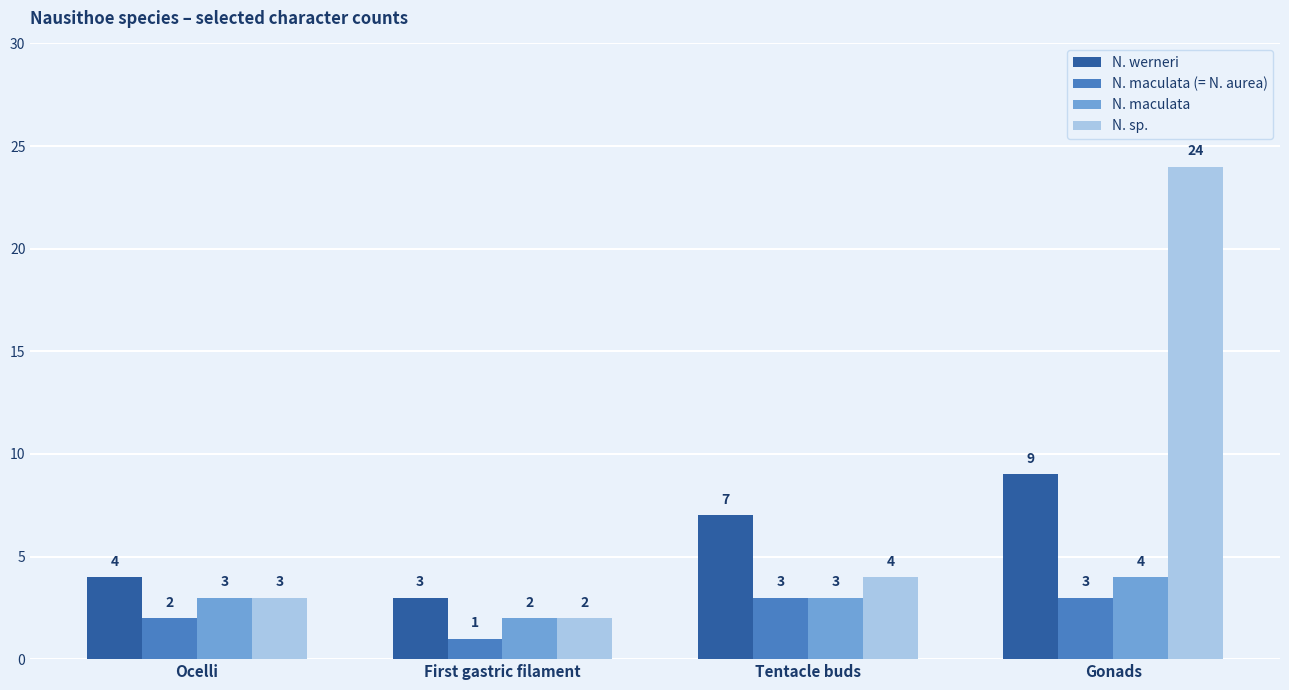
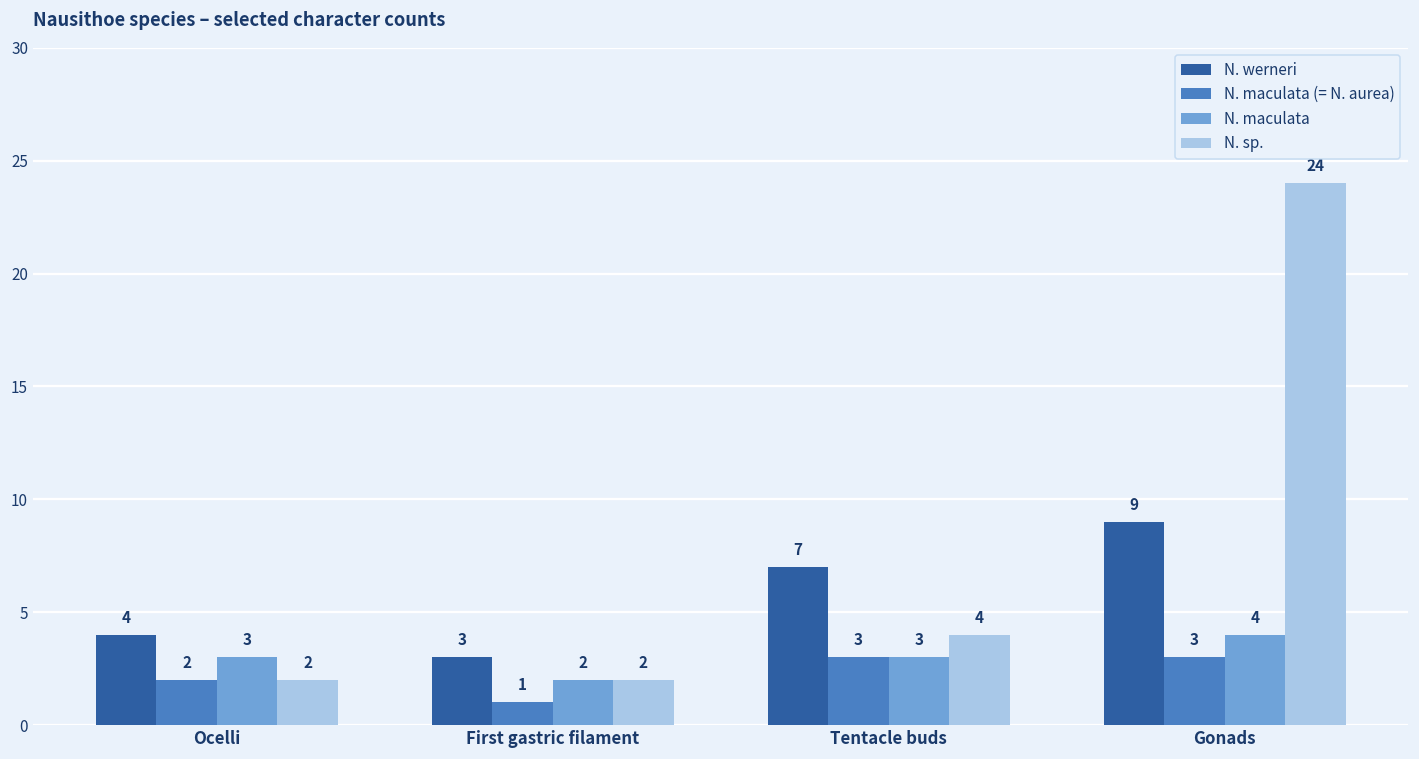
N. sp., Ocelli: 3 -> 2
